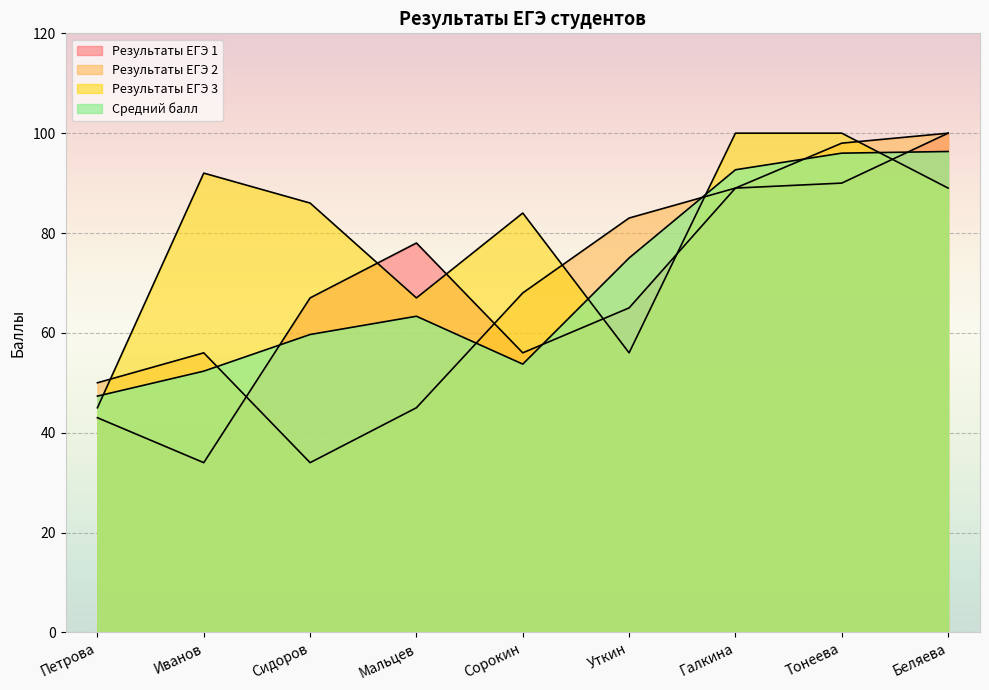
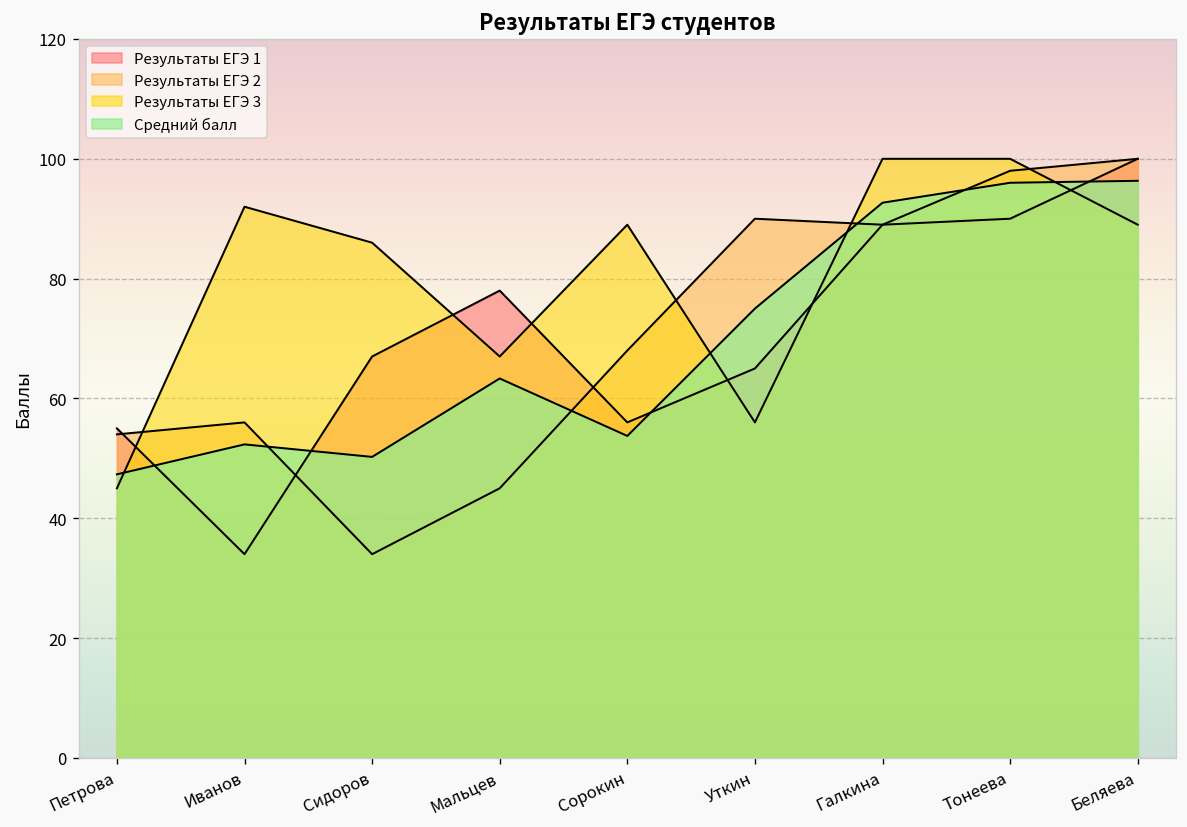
Результаты ЕГЭ 1, Петрова: 43 -> 55
Результаты ЕГЭ 2, Петрова: 50 -> 54
Средний балл, Сидоров: 60 -> 50
Результаты ЕГЭ 3, Сорокин: 84 -> 89
Результаты ЕГЭ 2, Уткин: 83 -> 90
